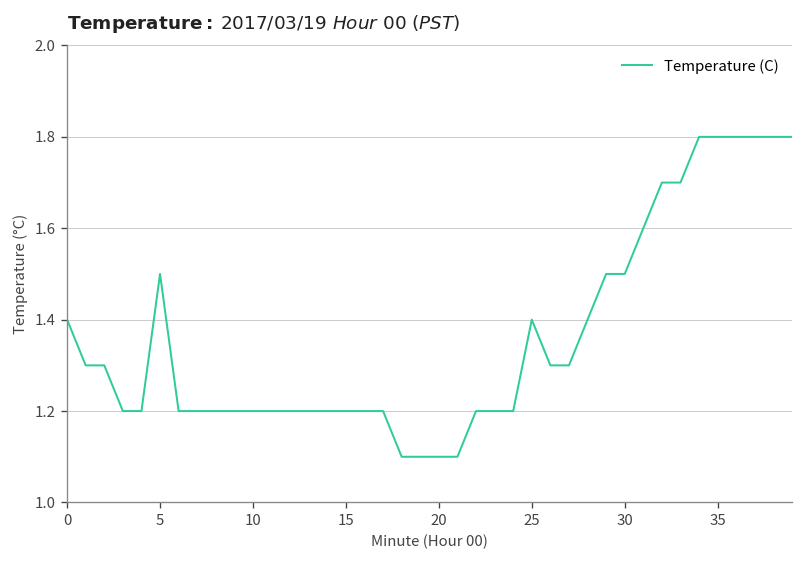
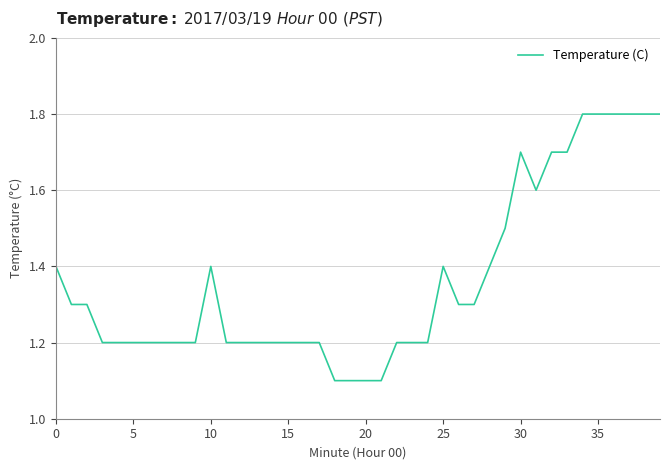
5: 1.5 -> 1.2
10: 1.2 -> 1.4
30: 1.5 -> 1.7
